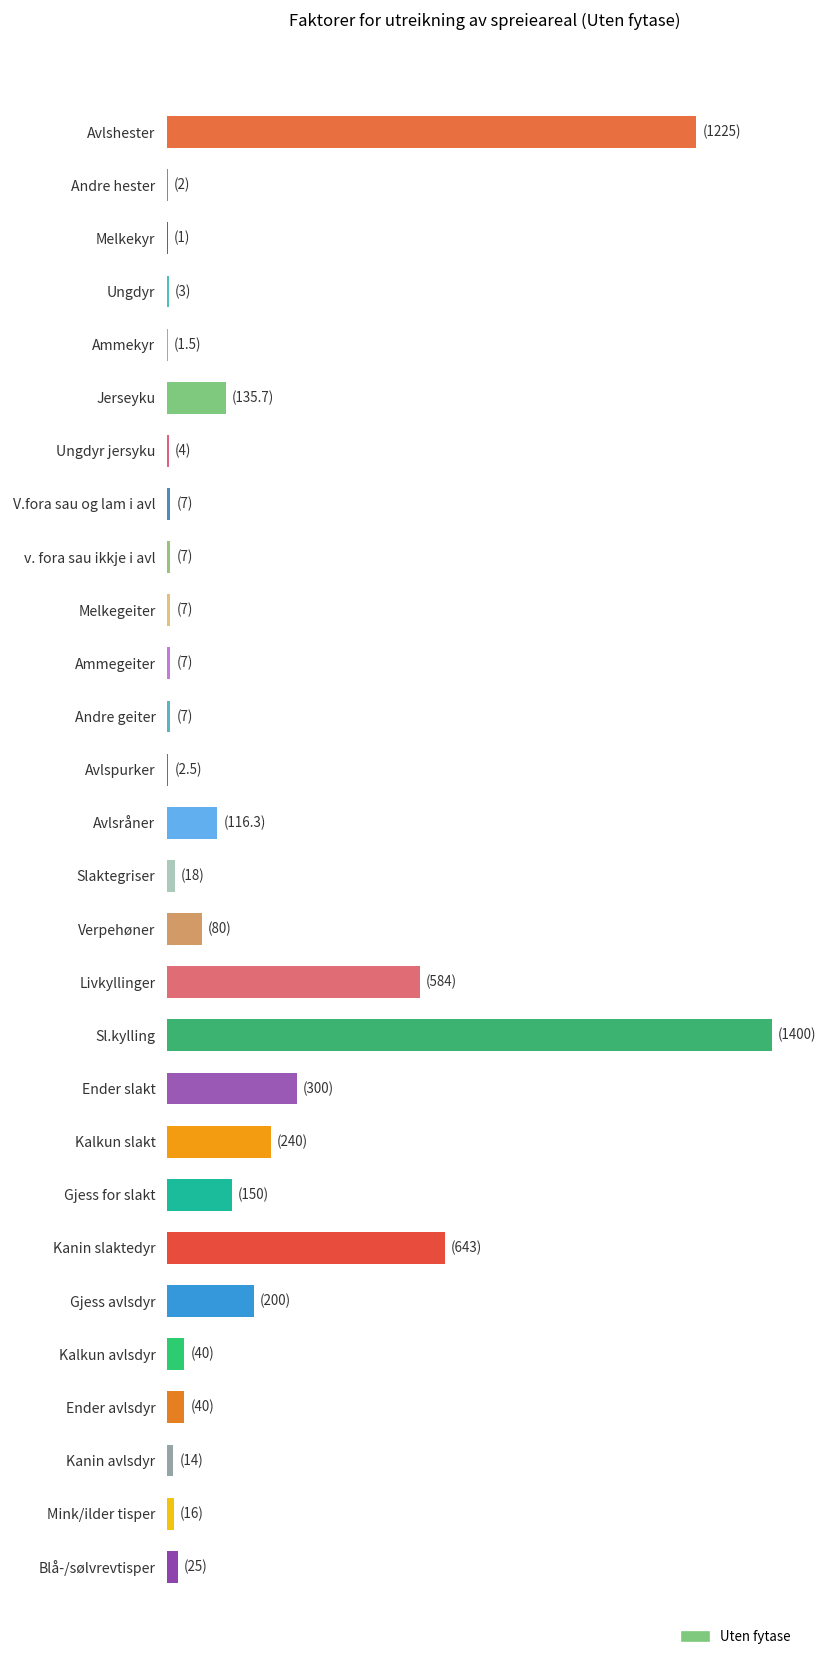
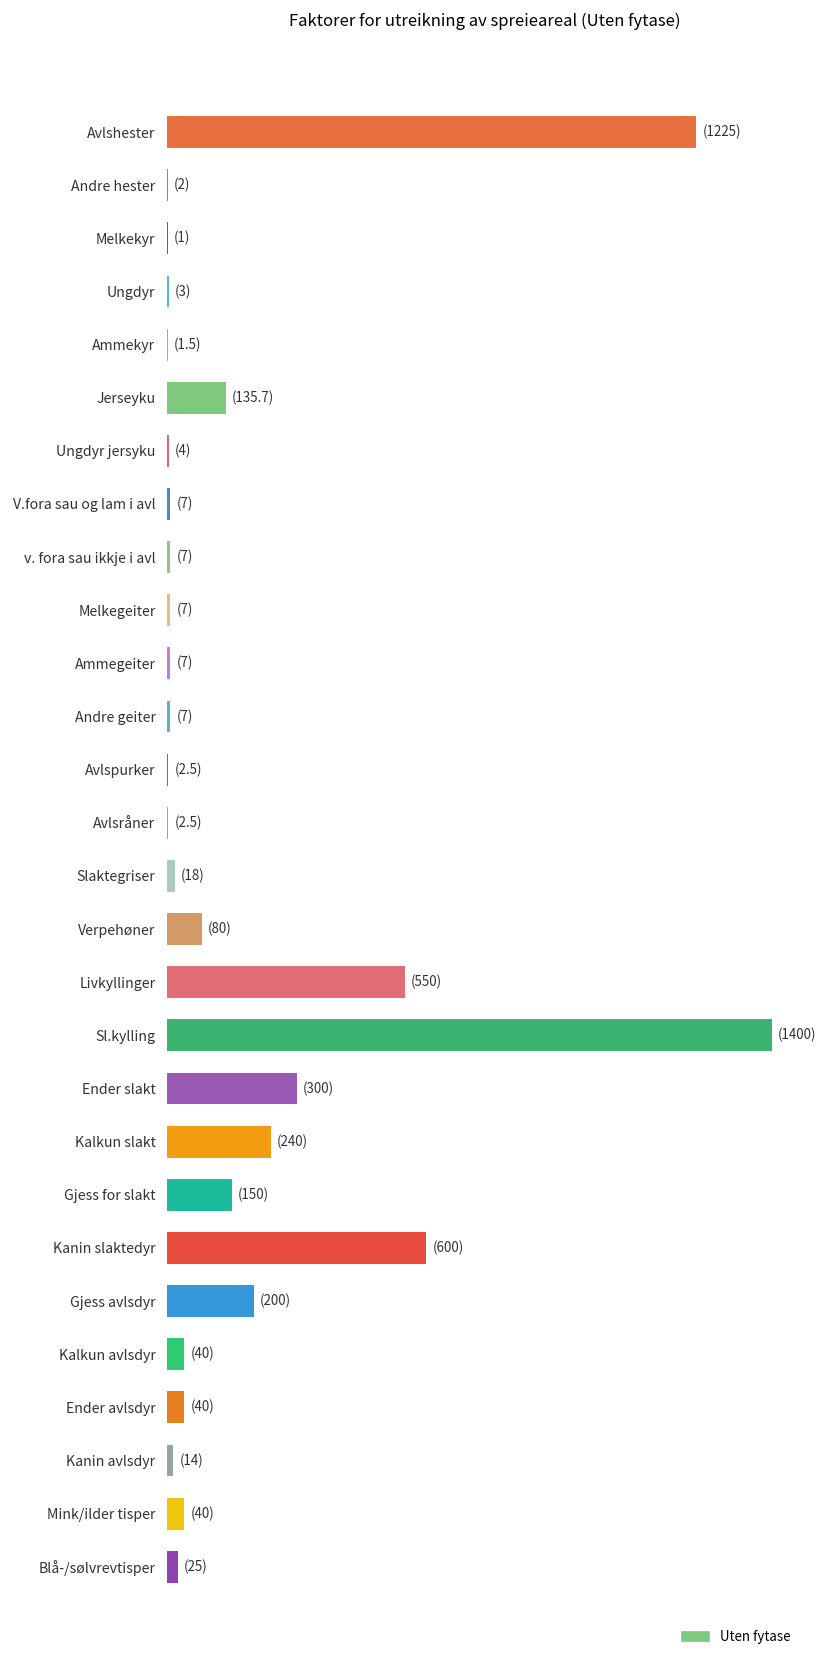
Avlsråner: (116.3) -> (2.5)
Livkyllinger: (584) -> (550)
Kanin slaktedyr: (643) -> (600)
Mink/ilder tisper: (16) -> (40)
